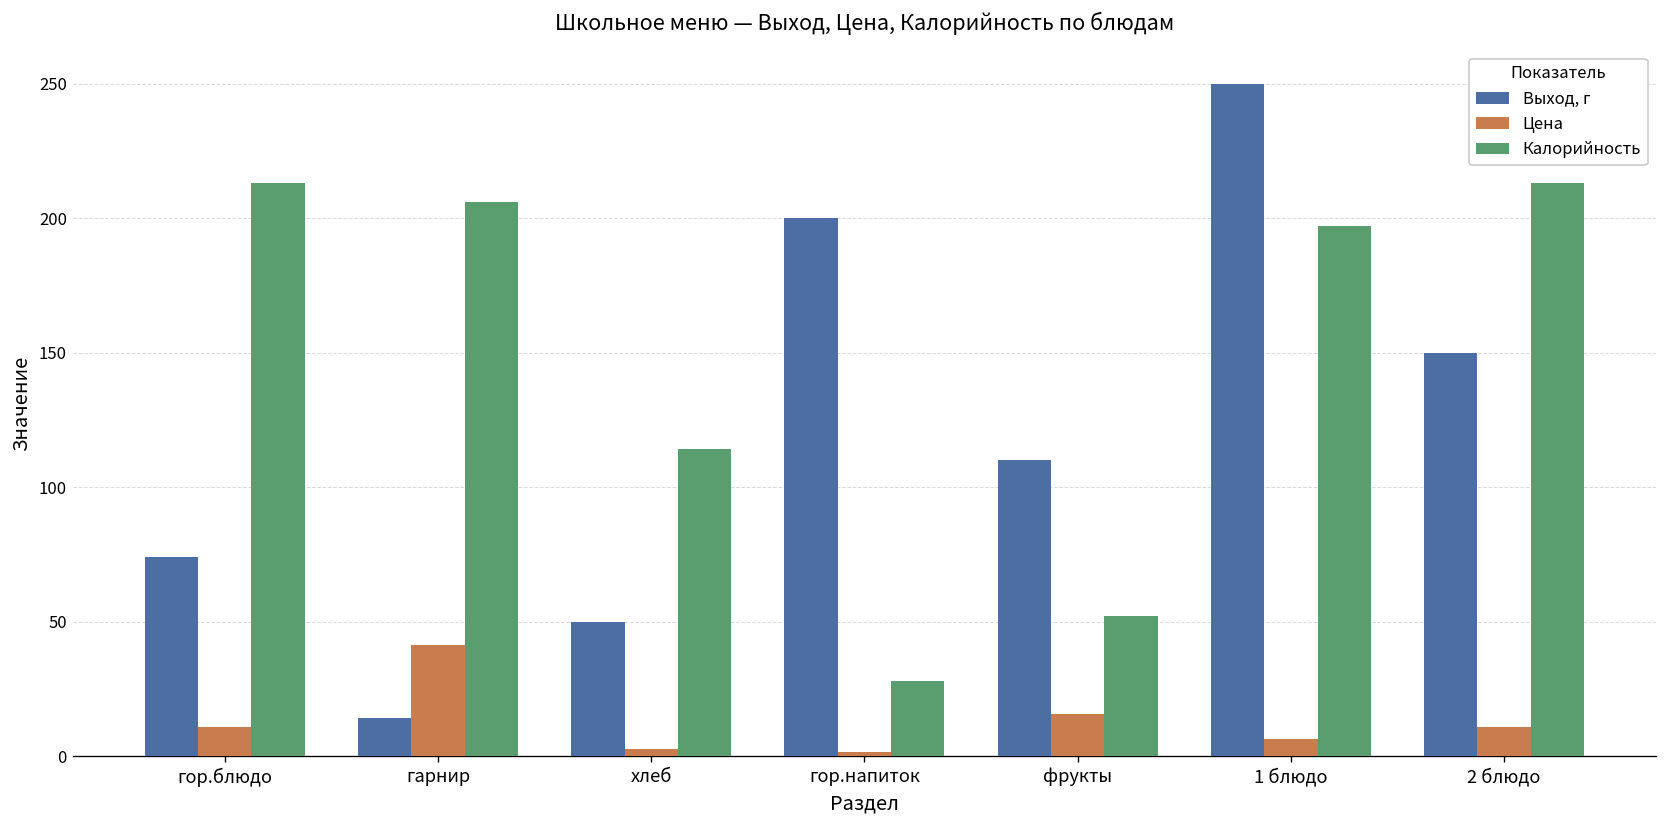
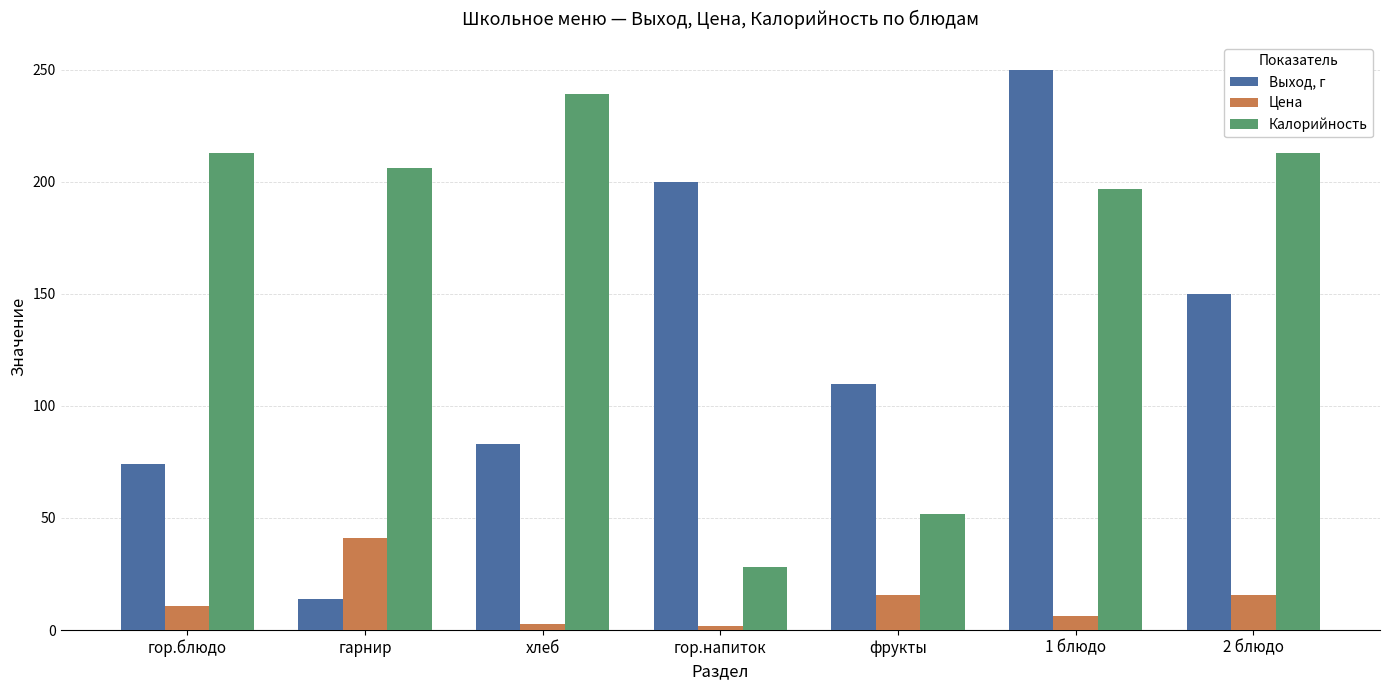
Выход, г, хлеб: 50 -> 83
Калорийность, хлеб: 114 -> 239
Цена, 2 блюдо: 11 -> 15
